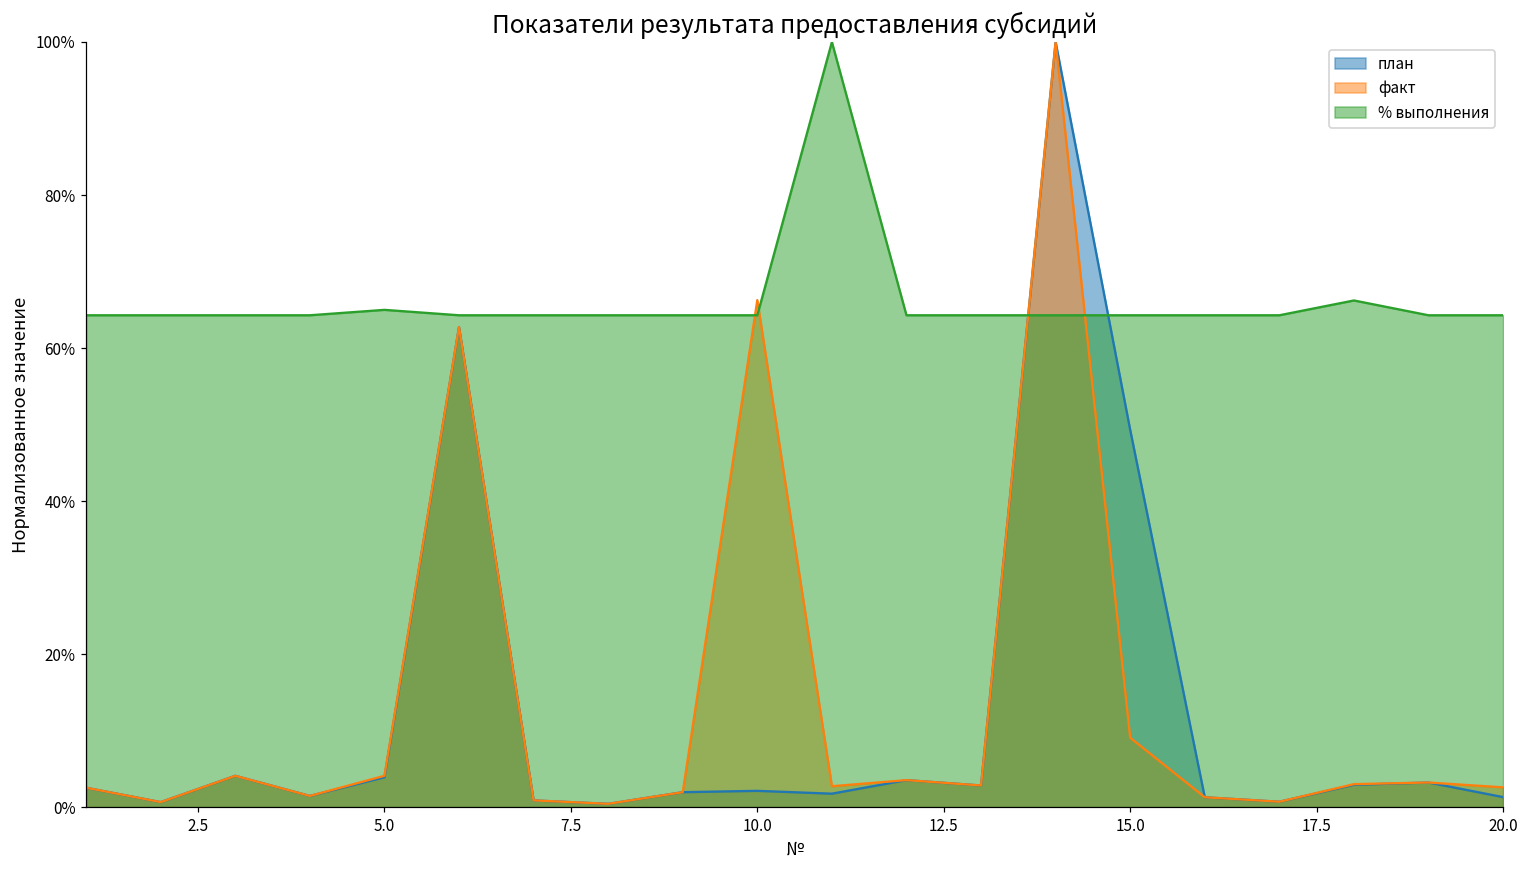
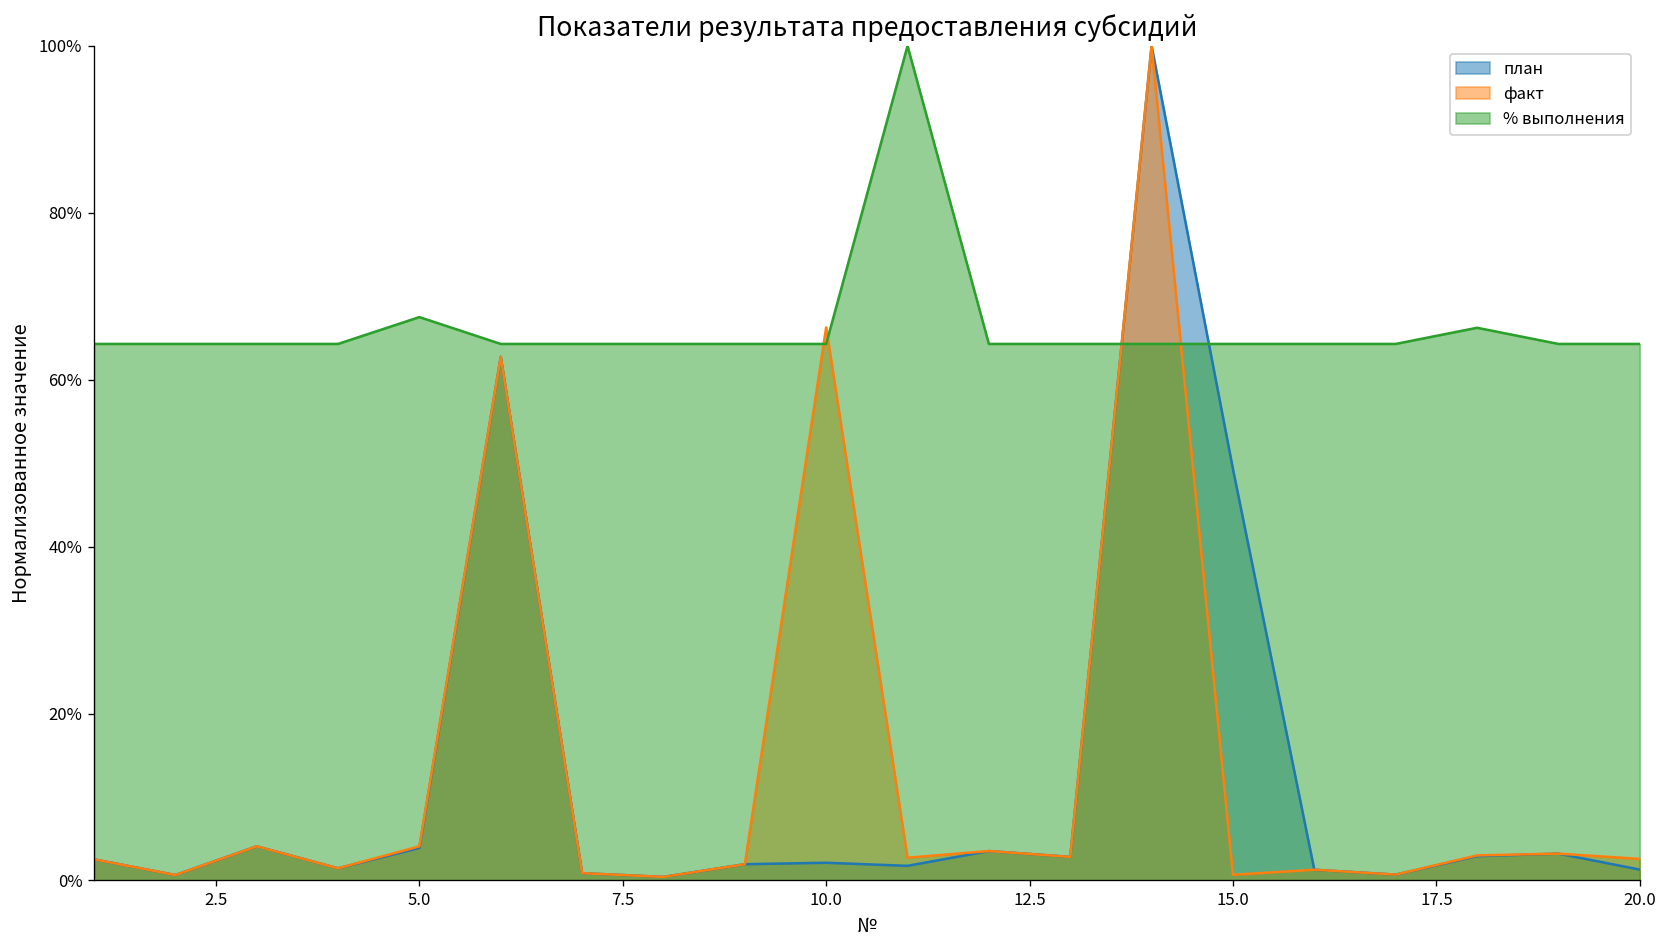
% выполнения, 5.0: 65% -> 67%
факт, 15.0: 9% -> 1%
